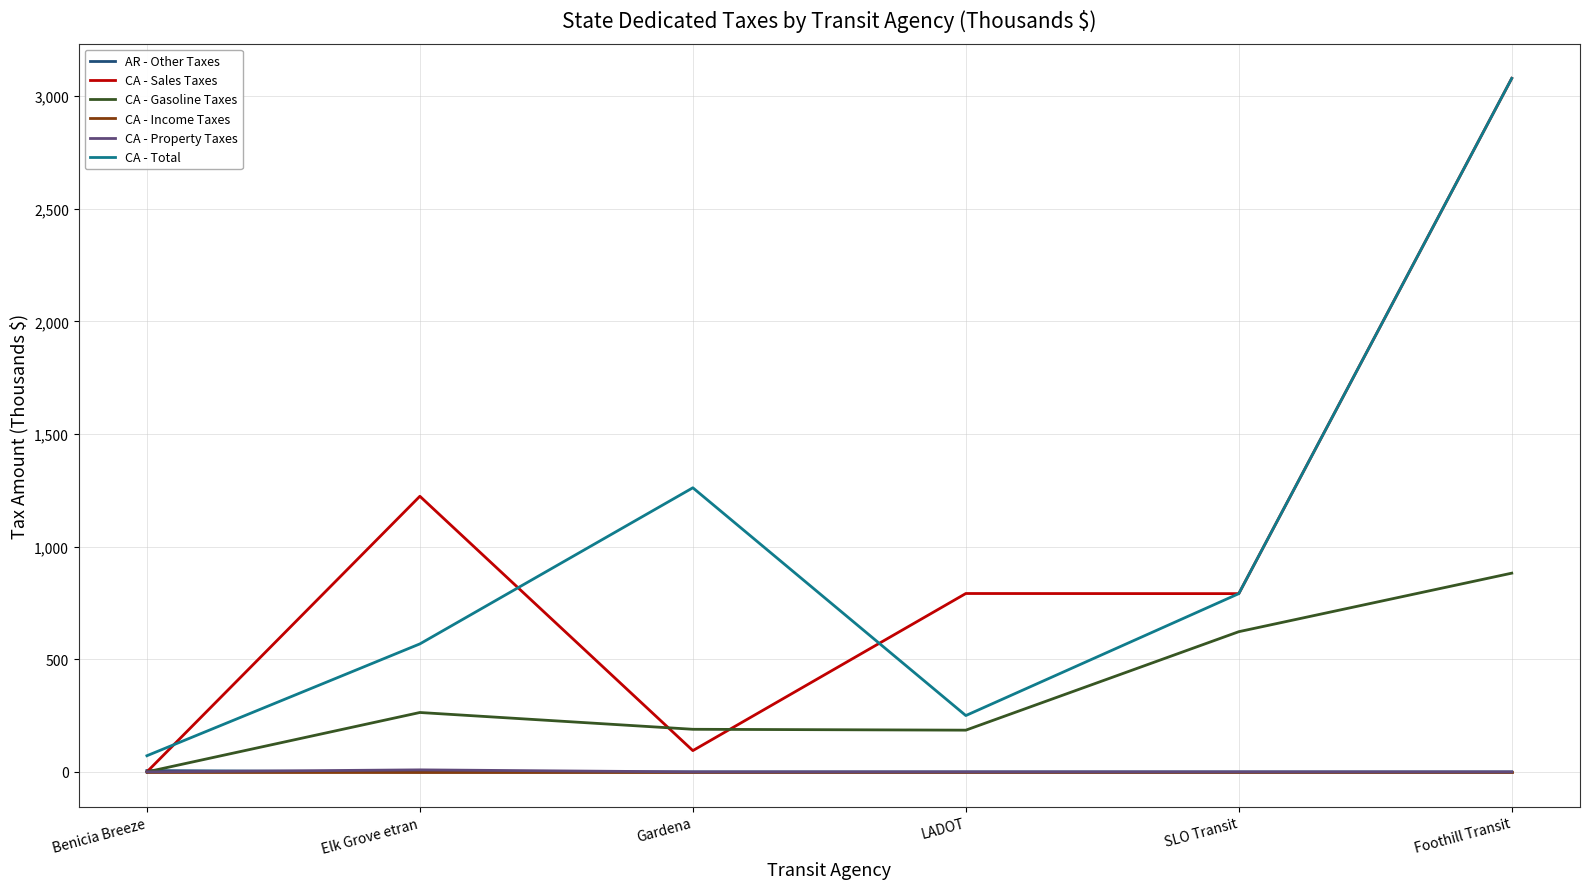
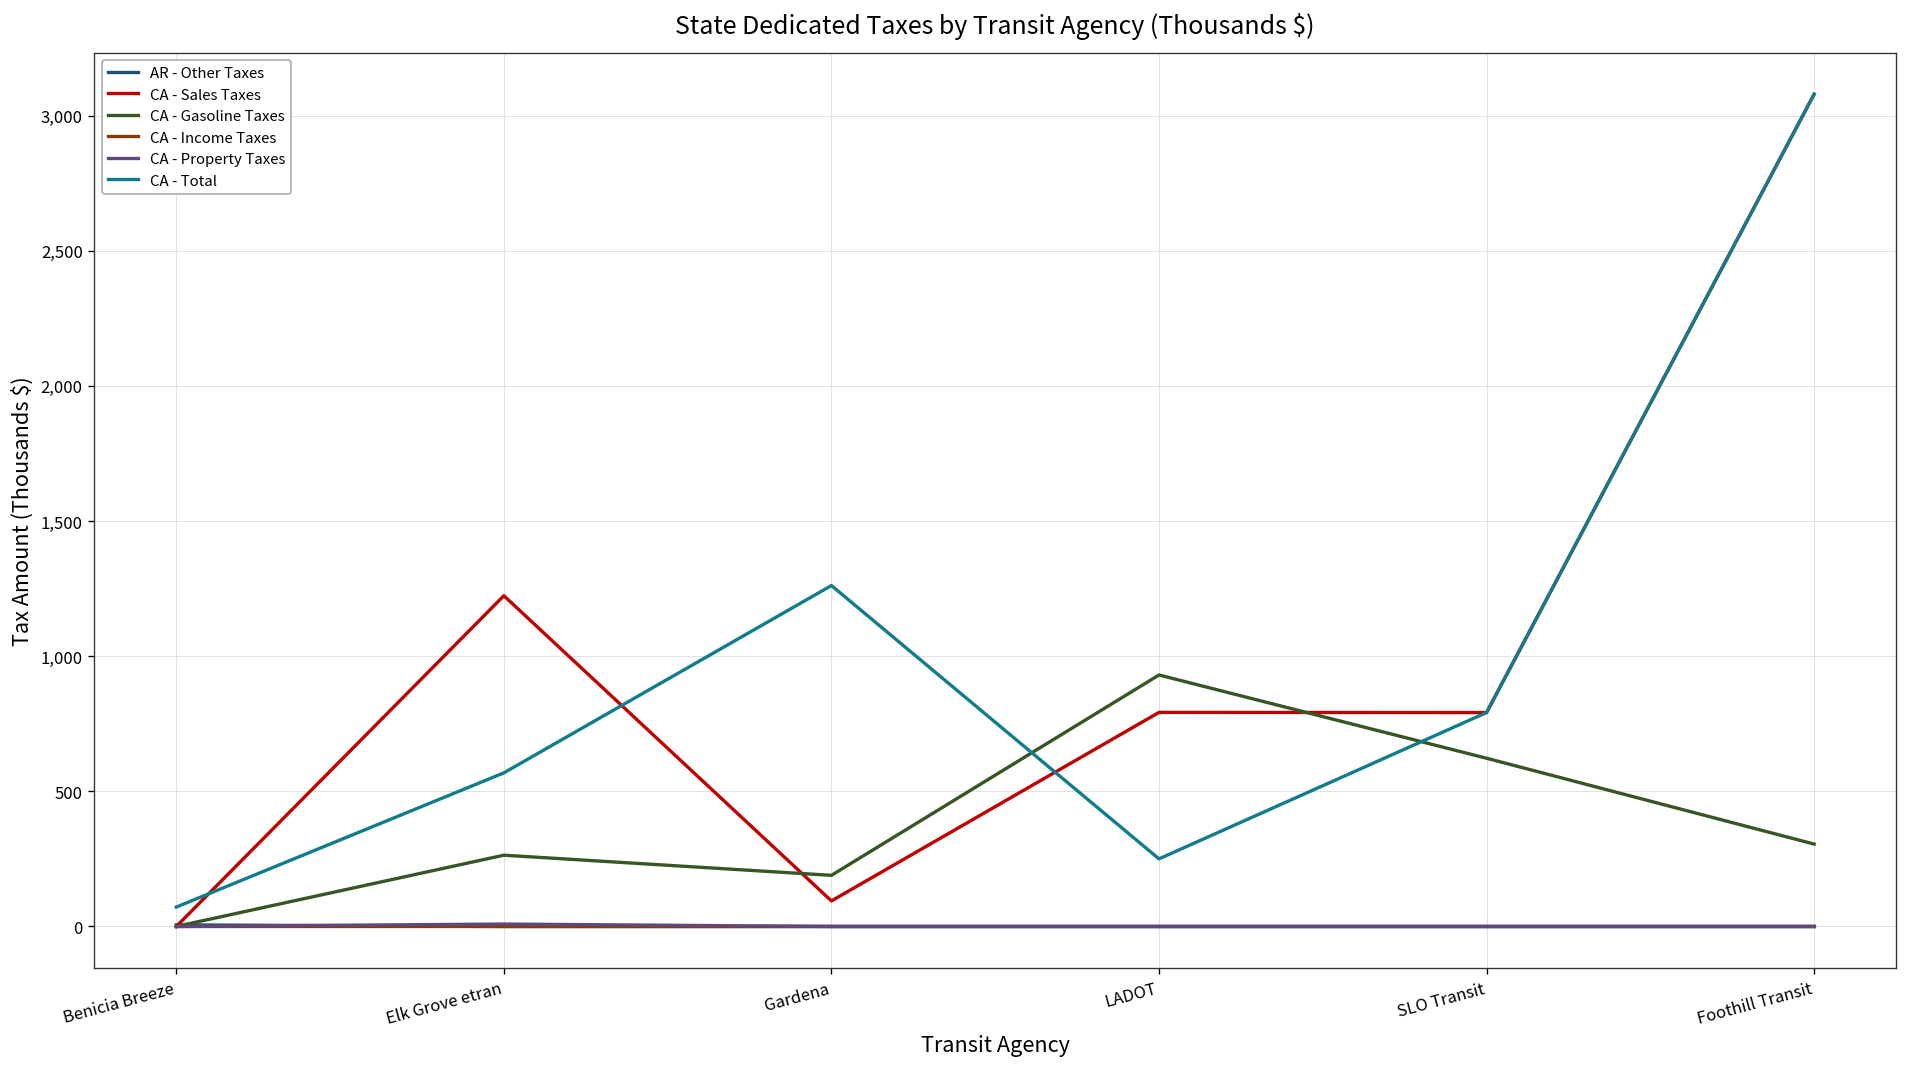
CA - Gasoline Taxes, LADOT: 190 -> 930
CA - Gasoline Taxes, Foothill Transit: 880 -> 300
